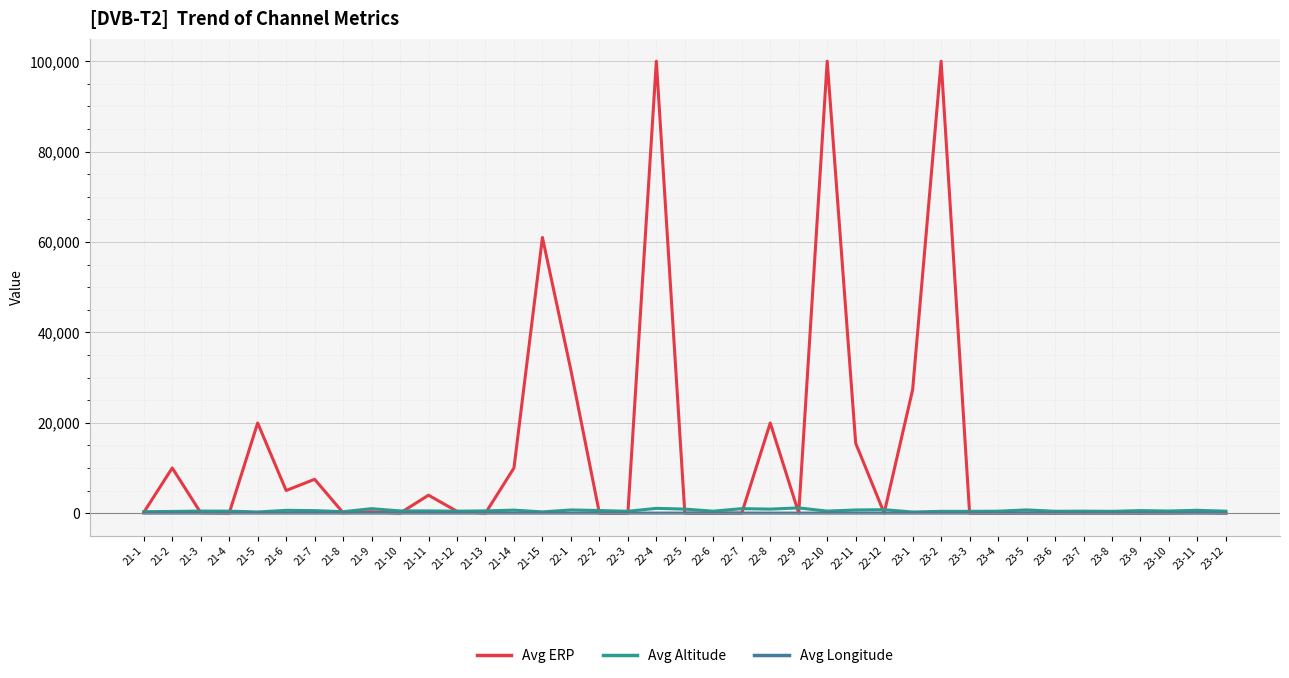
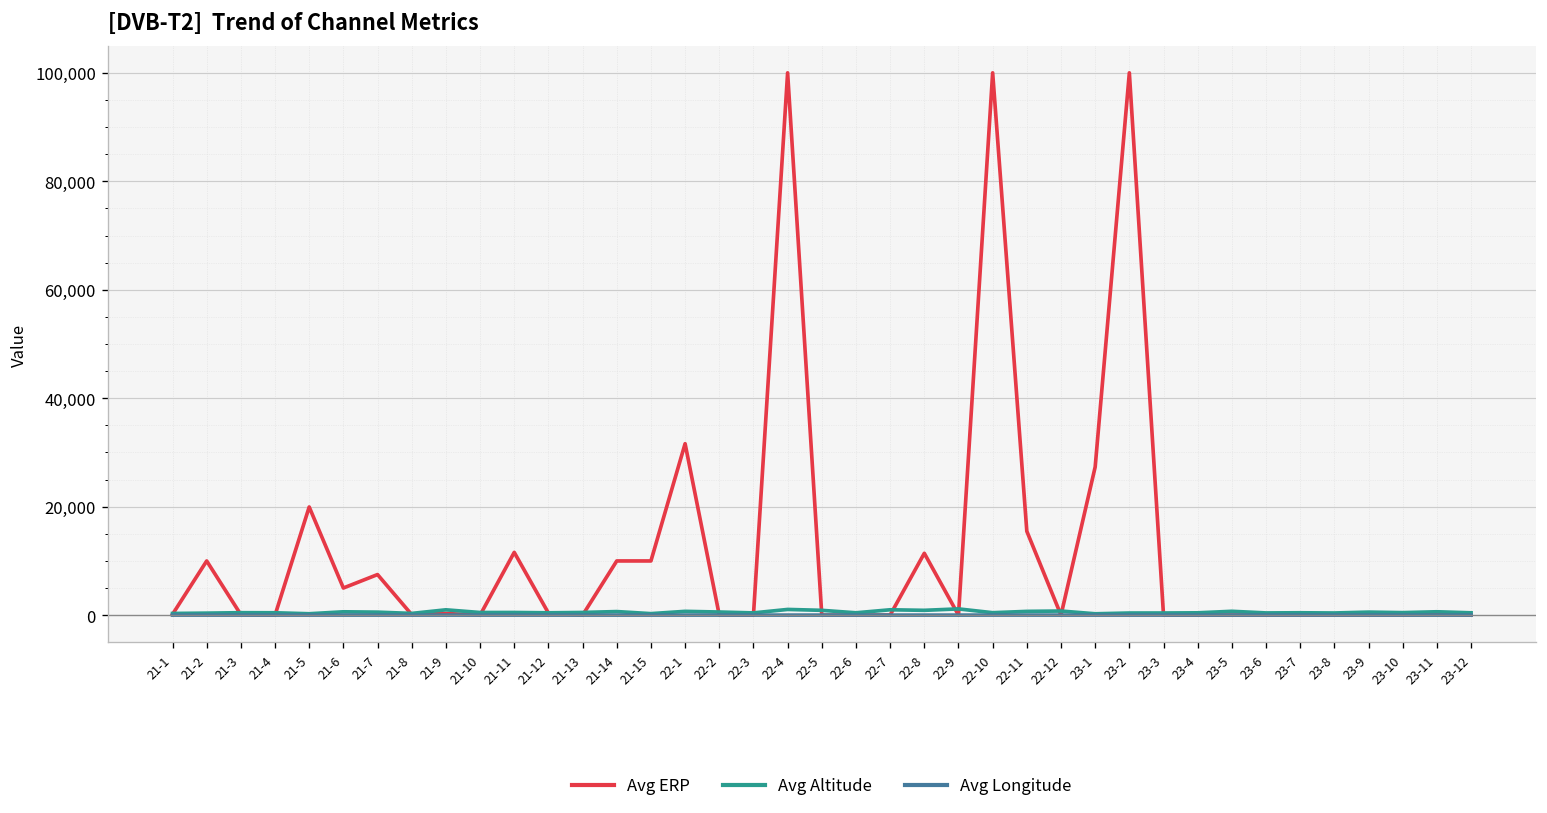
Avg ERP, 21-11: 4,000 -> 12,000
Avg ERP, 21-15: 61,000 -> 10,000
Avg ERP, 22-8: 20,000 -> 11,000
